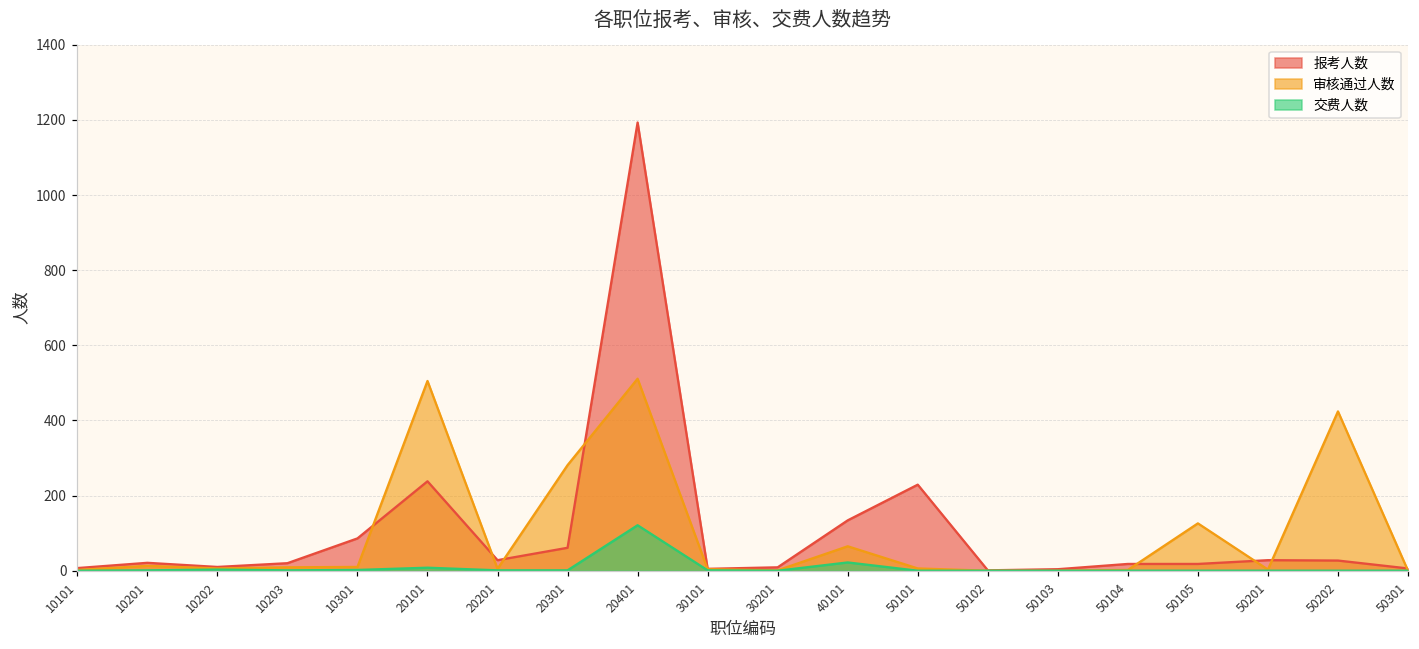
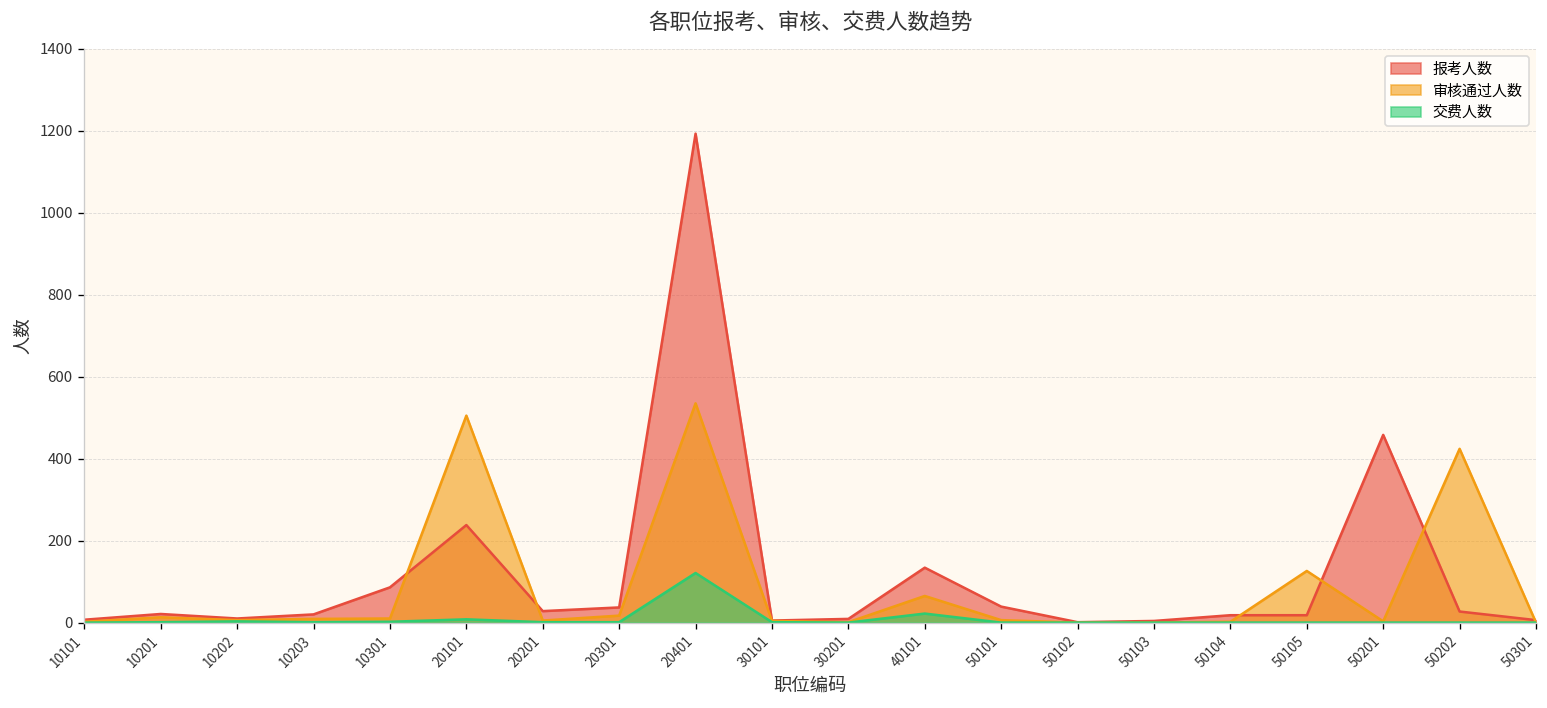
报考人数, 20301: 60 -> 40
审核通过人数, 20301: 280 -> 20
审核通过人数, 20401: 510 -> 540
报考人数, 50101: 230 -> 40
报考人数, 50201: 30 -> 460
